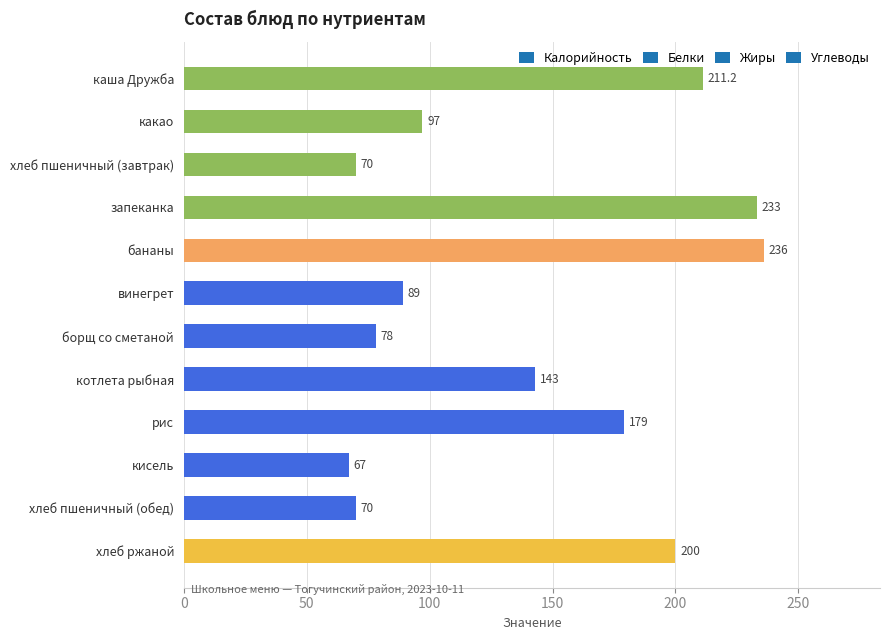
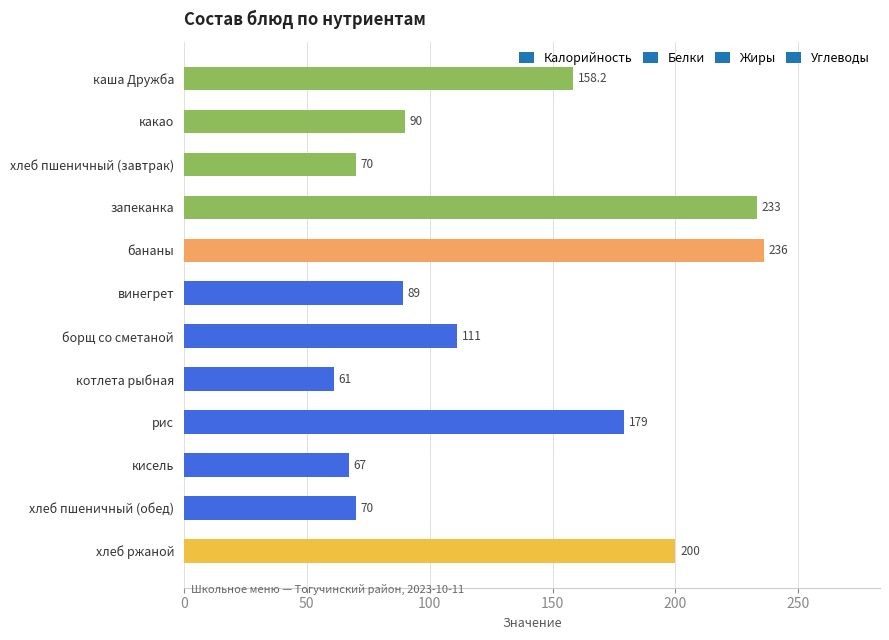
каша Дружба: 211.2 -> 158.2
какао: 97 -> 90
борщ со сметаной: 78 -> 111
котлета рыбная: 143 -> 61
